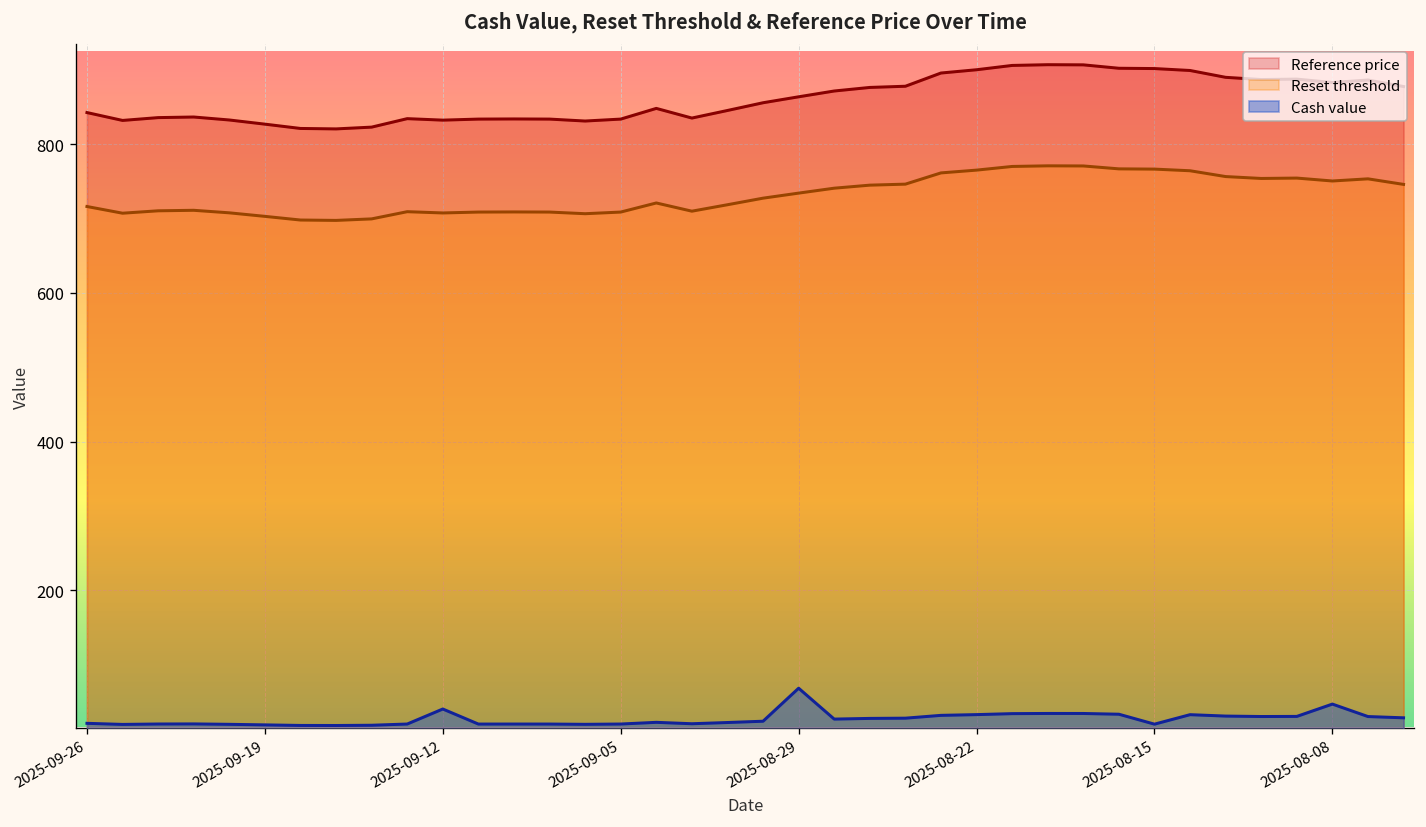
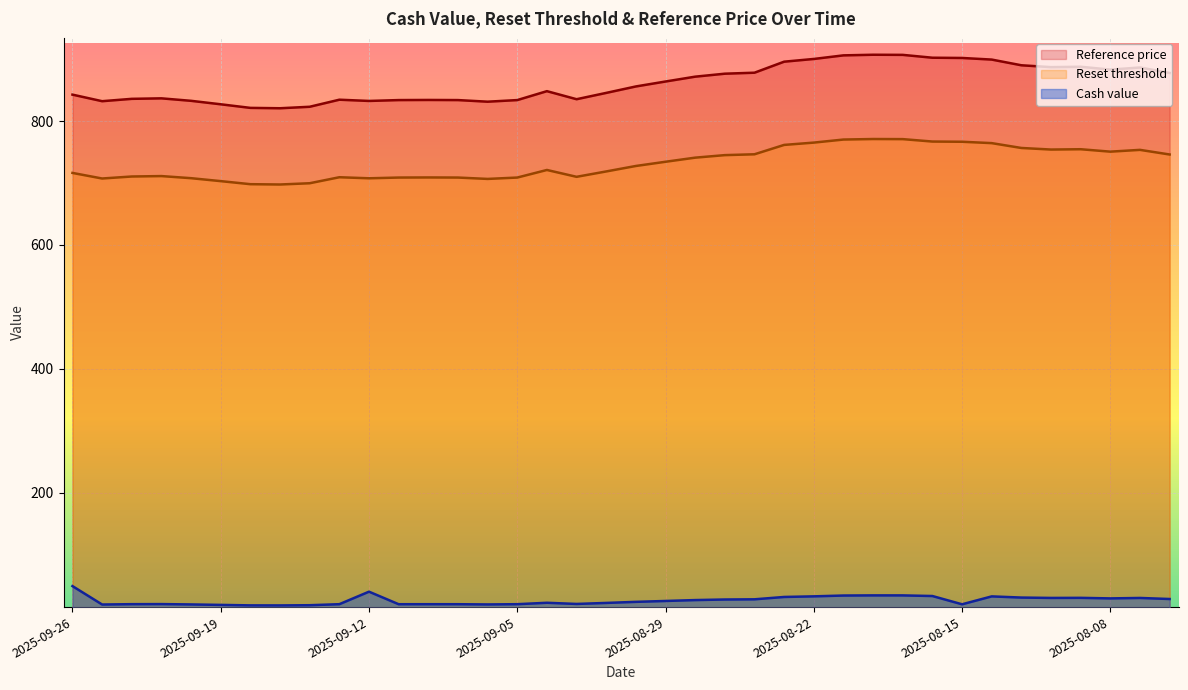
Cash value, 2025-09-26: 20 -> 50
Cash value, 2025-08-29: 70 -> 30
Cash value, 2025-08-08: 50 -> 30
